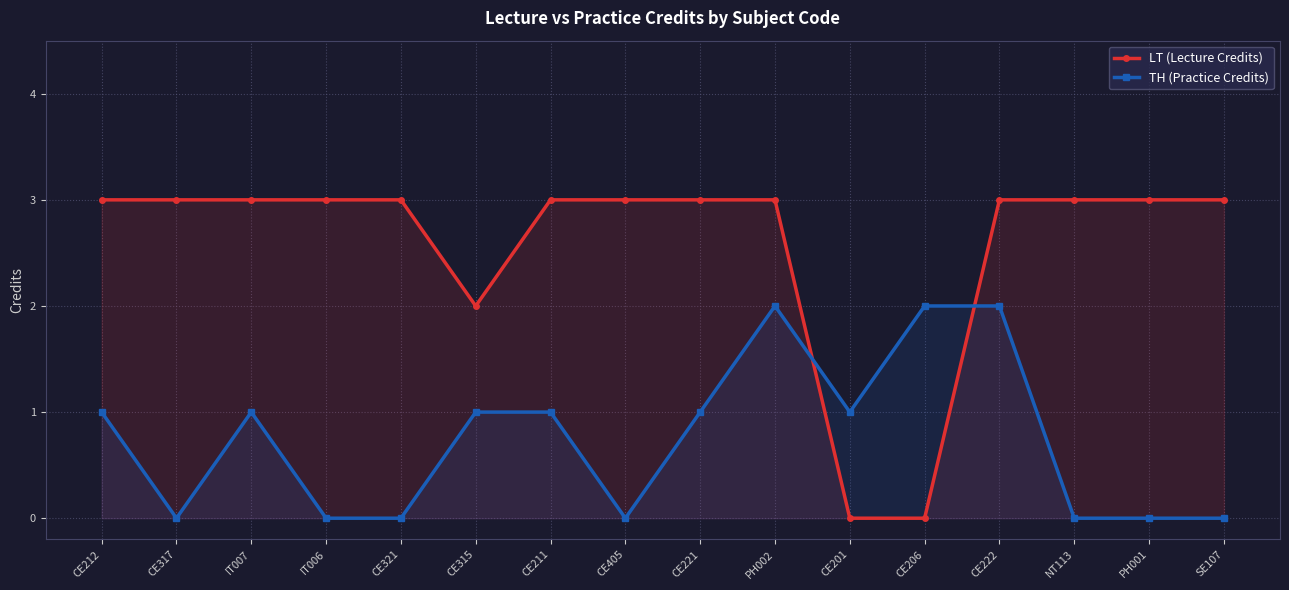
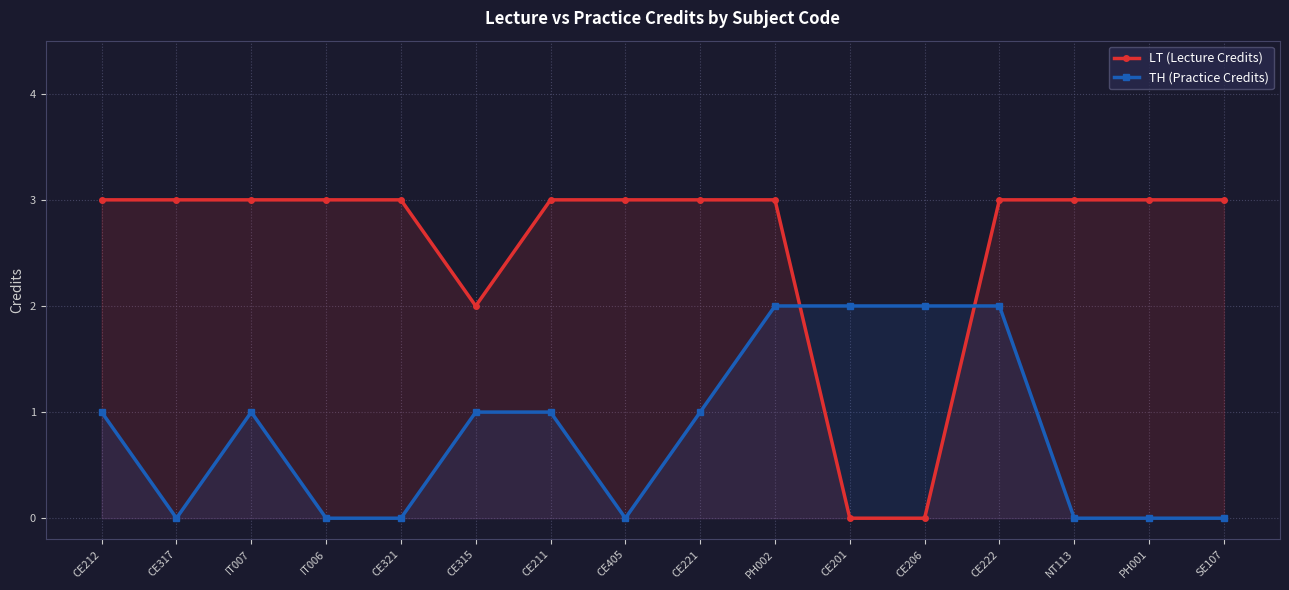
TH (Practice Credits), CE201: 1 -> 2
